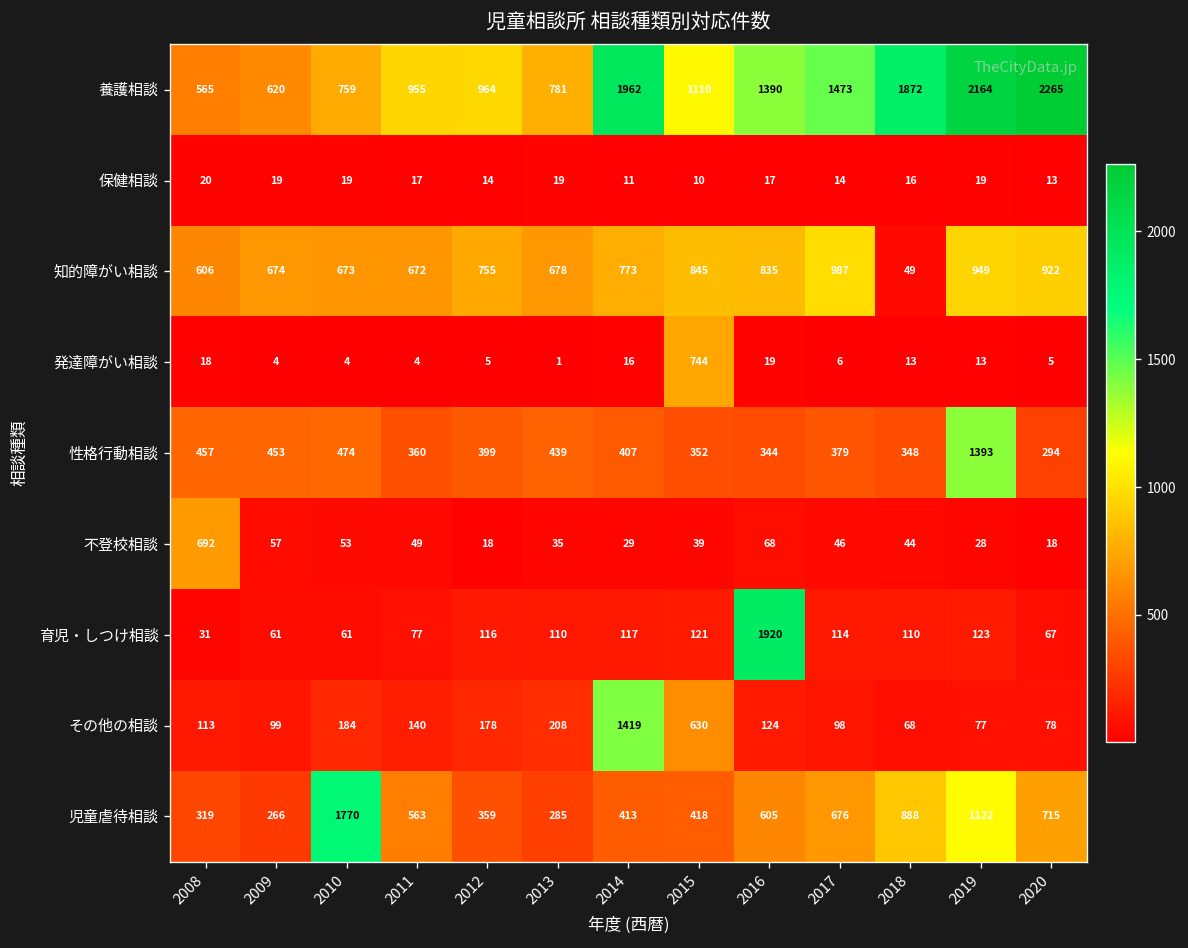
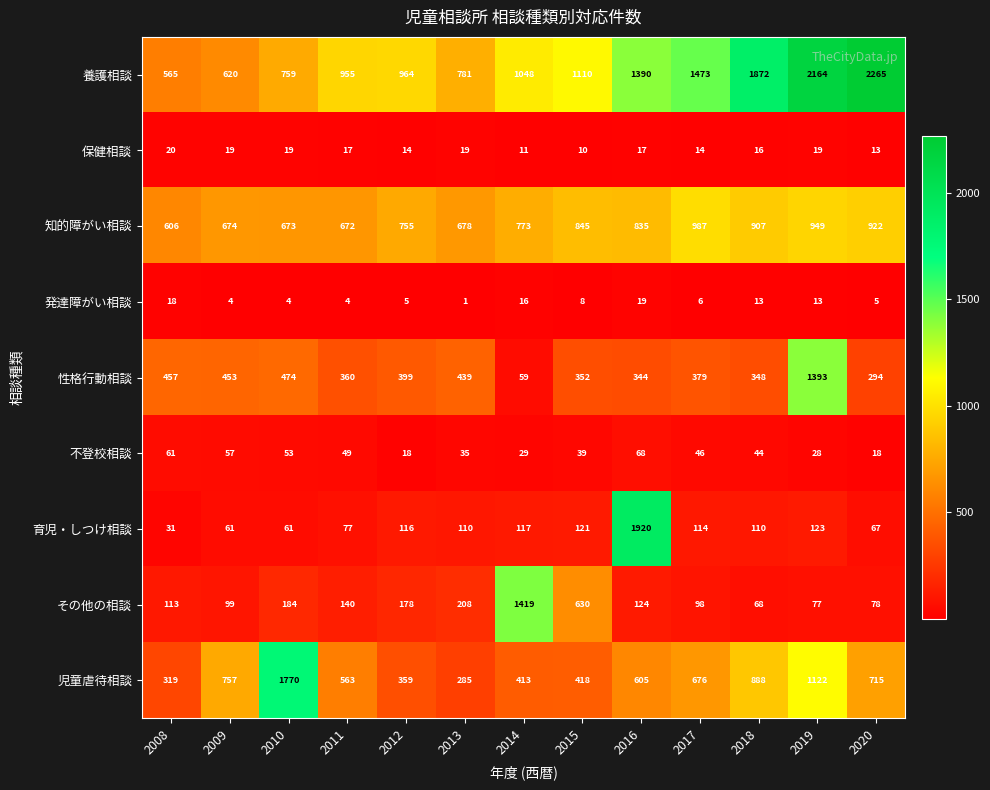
養護相談, 2014: 1962 -> 1048
知的障がい相談, 2018: 49 -> 907
発達障がい相談, 2015: 744 -> 8
性格行動相談, 2014: 407 -> 59
不登校相談, 2008: 692 -> 61
児童虐待相談, 2009: 266 -> 757
